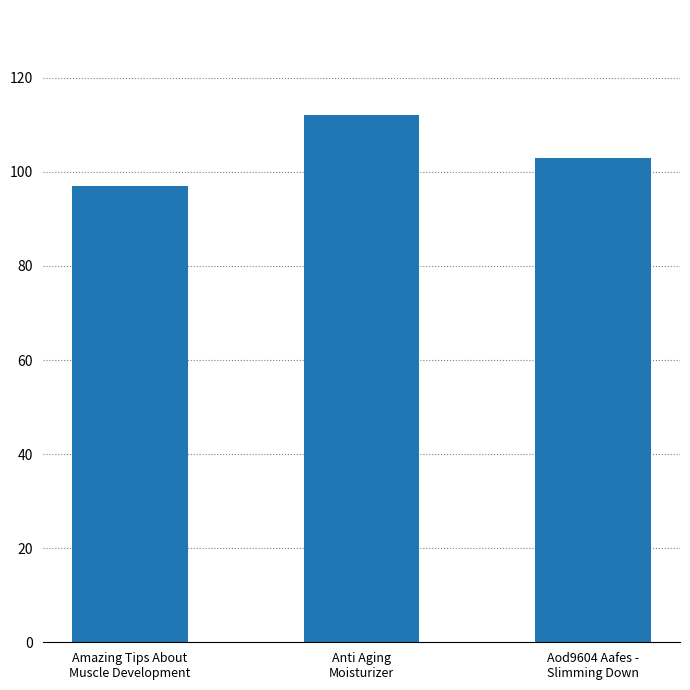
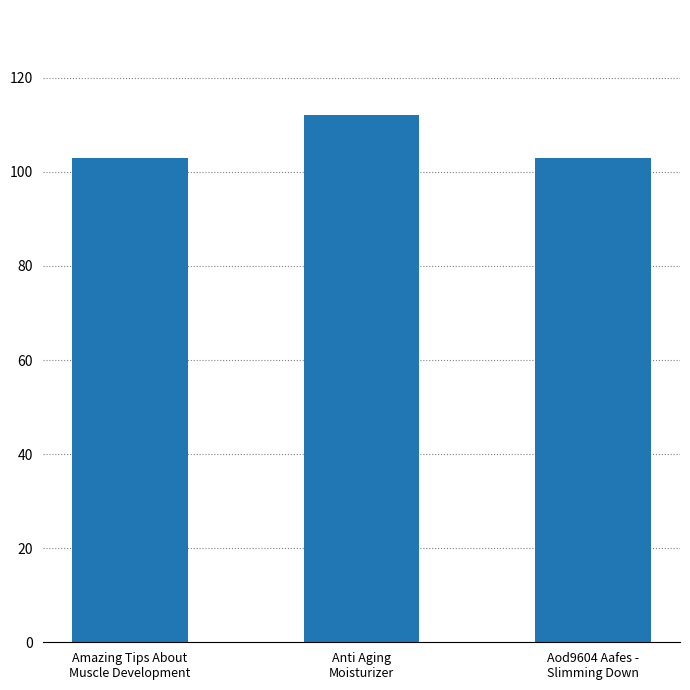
Amazing Tips About Muscle Development: 97 -> 103
